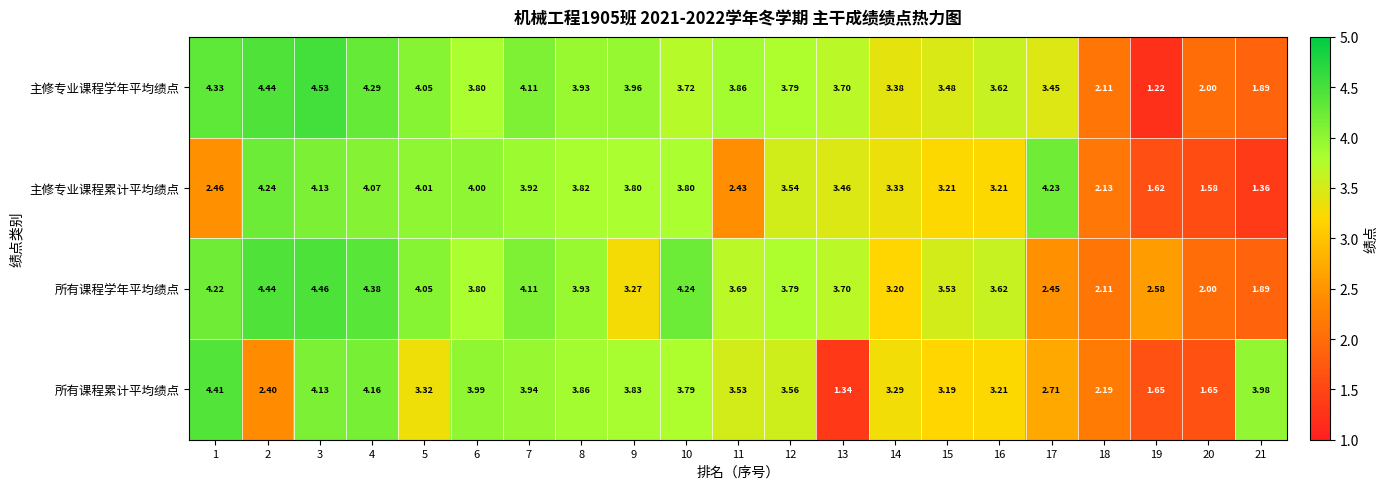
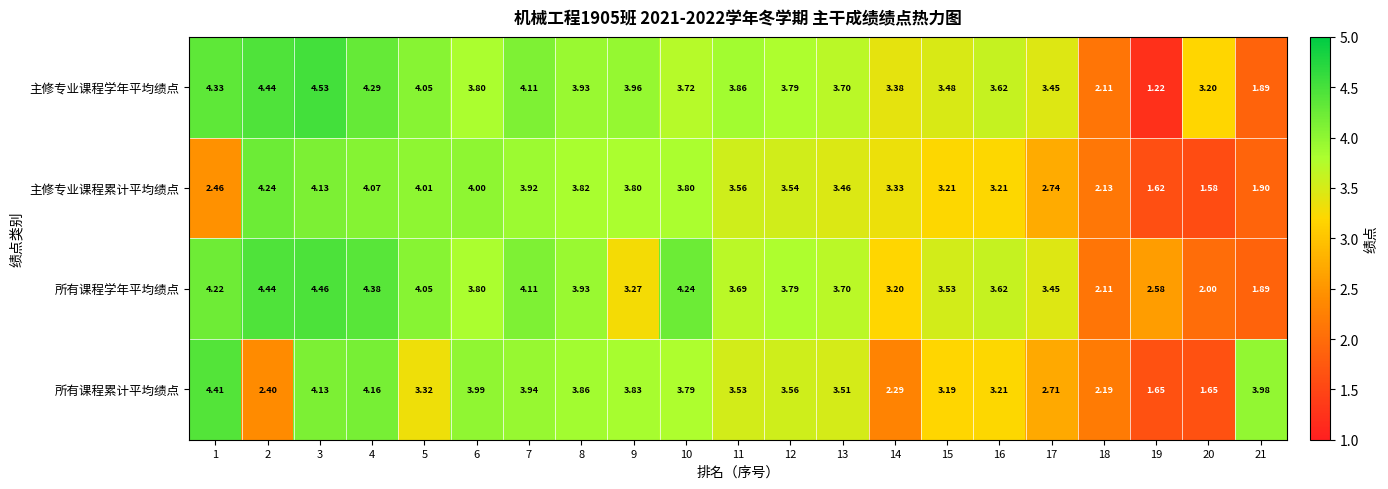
主修专业课程学年平均绩点, 20: 2.00 -> 3.20
主修专业课程累计平均绩点, 11: 2.43 -> 3.56
主修专业课程累计平均绩点, 17: 4.23 -> 2.74
主修专业课程累计平均绩点, 21: 1.36 -> 1.90
所有课程学年平均绩点, 17: 2.45 -> 3.45
所有课程累计平均绩点, 13: 1.34 -> 3.51
所有课程累计平均绩点, 14: 3.29 -> 2.29
